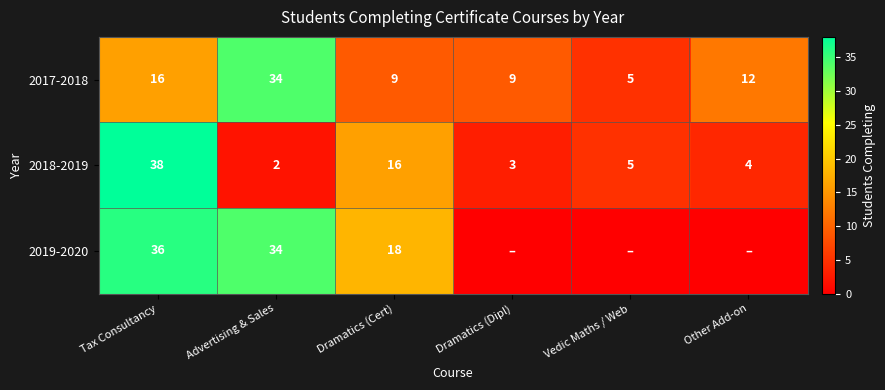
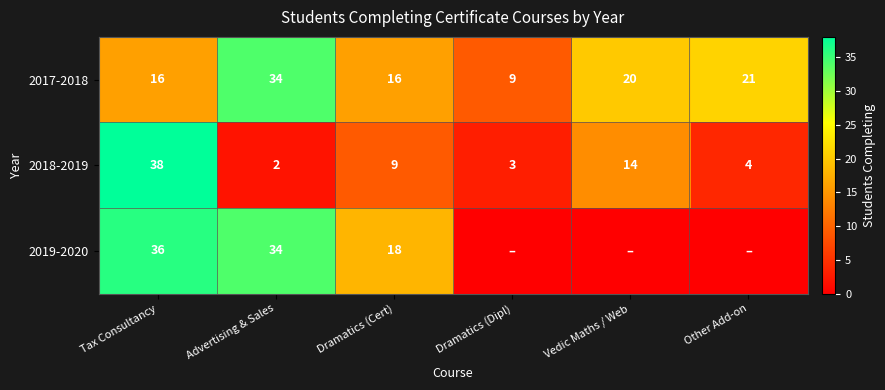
2017-2018, Dramatics (Cert): 9 -> 16
2017-2018, Vedic Maths / Web: 5 -> 20
2017-2018, Other Add-on: 12 -> 21
2018-2019, Dramatics (Cert): 16 -> 9
2018-2019, Vedic Maths / Web: 5 -> 14
